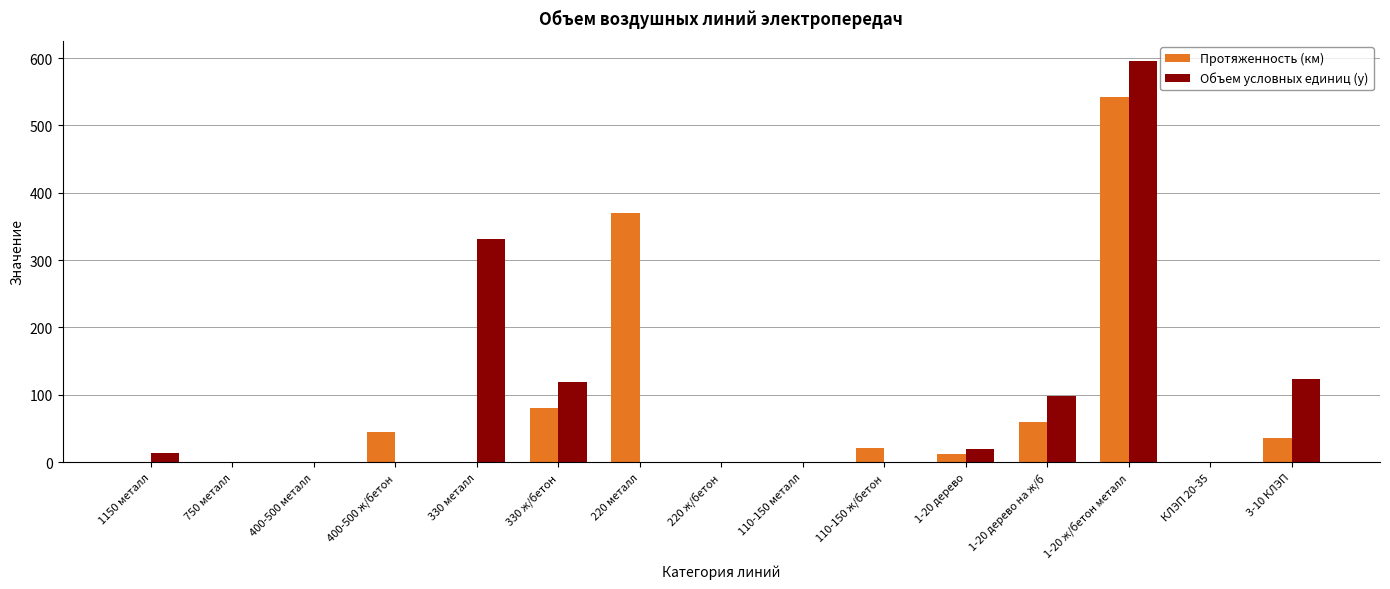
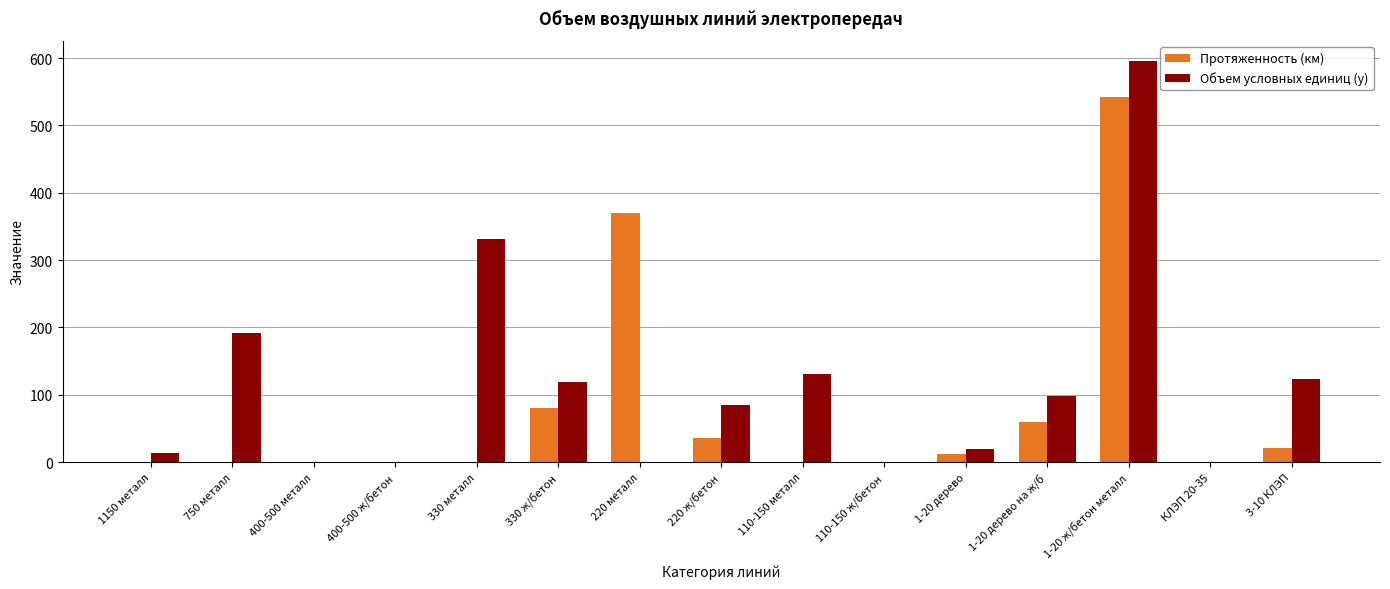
Объем условных единиц (у), 750 металл: 0 -> 190
Протяженность (км), 400-500 ж/бетон: 40 -> 0
Протяженность (км), 220 ж/бетон: 0 -> 40
Объем условных единиц (у), 220 ж/бетон: 0 -> 90
Объем условных единиц (у), 110-150 металл: 0 -> 130
Протяженность (км), 110-150 ж/бетон: 20 -> 0
Протяженность (км), 3-10 КЛЭП: 40 -> 20
